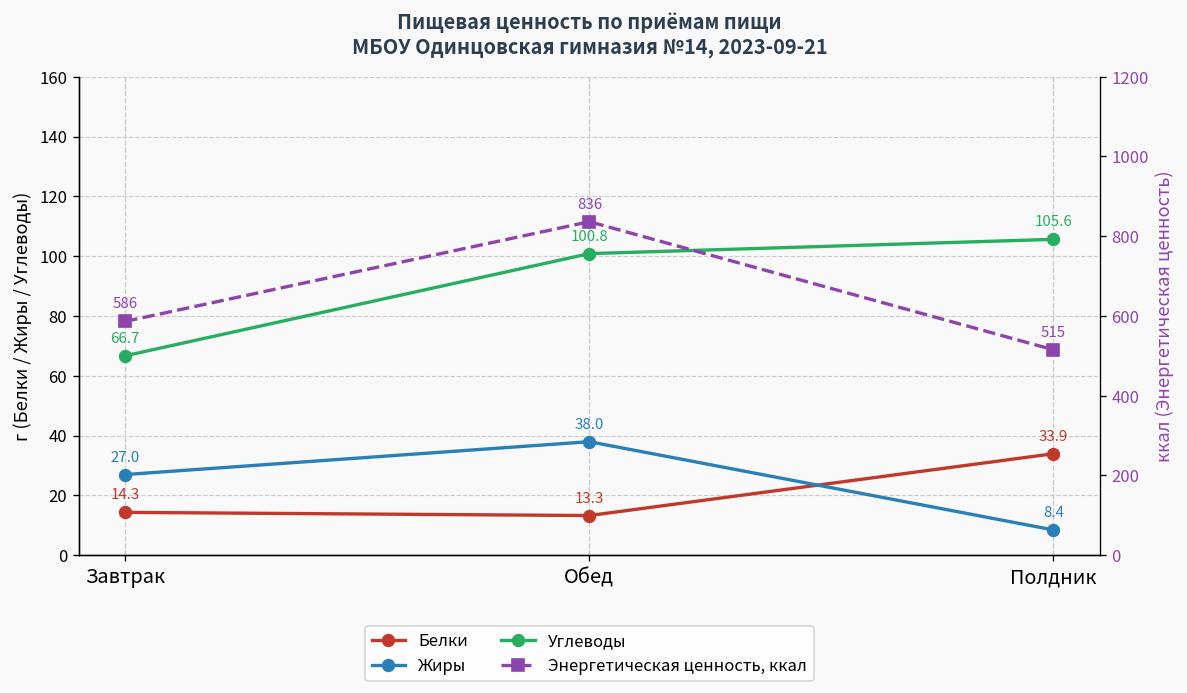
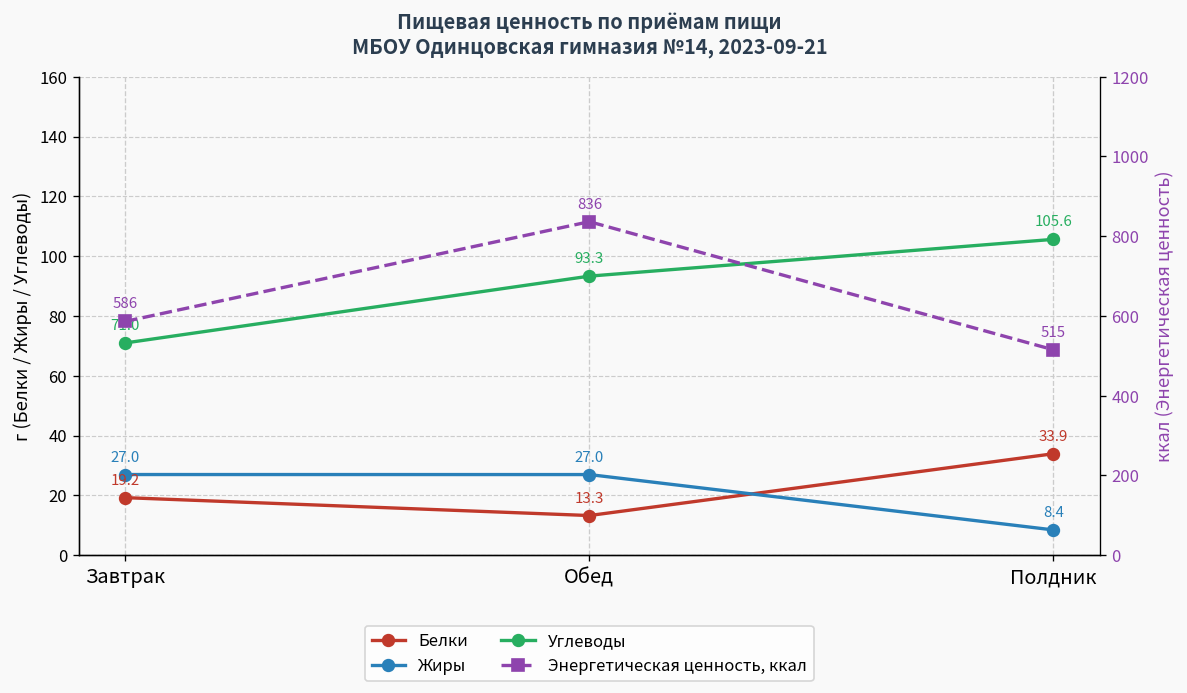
Белки, Завтрак: 14.3 -> 19.2
Углеводы, Завтрак: 66.7 -> 71.0
Жиры, Обед: 38.0 -> 27.0
Углеводы, Обед: 100.8 -> 93.3
